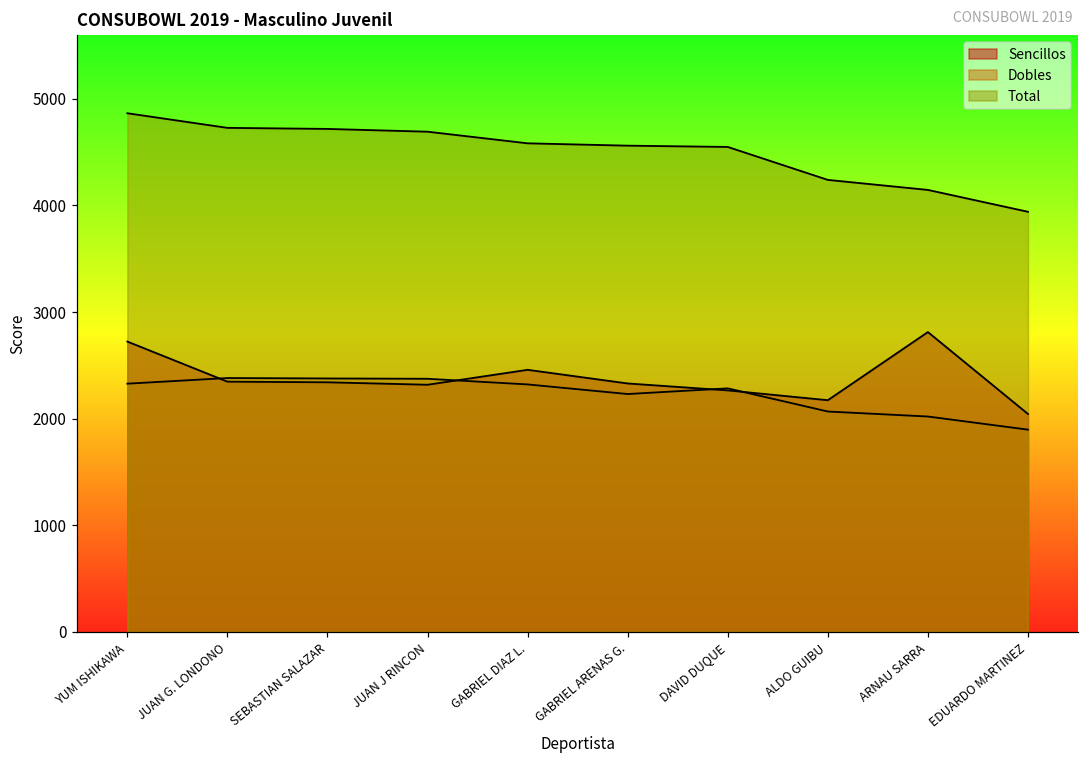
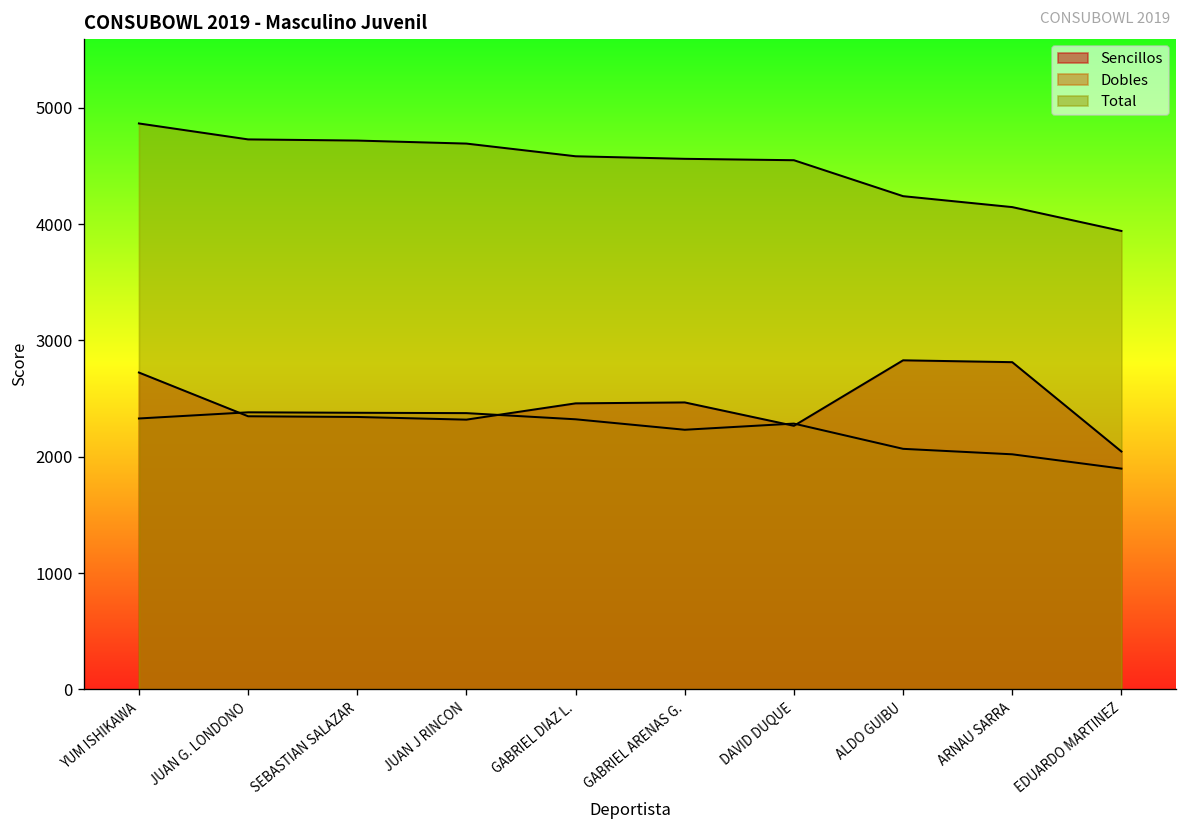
Sencillos, GABRIEL ARENAS G.: 2300 -> 2500
Sencillos, ALDO GUIBU: 2200 -> 2800
